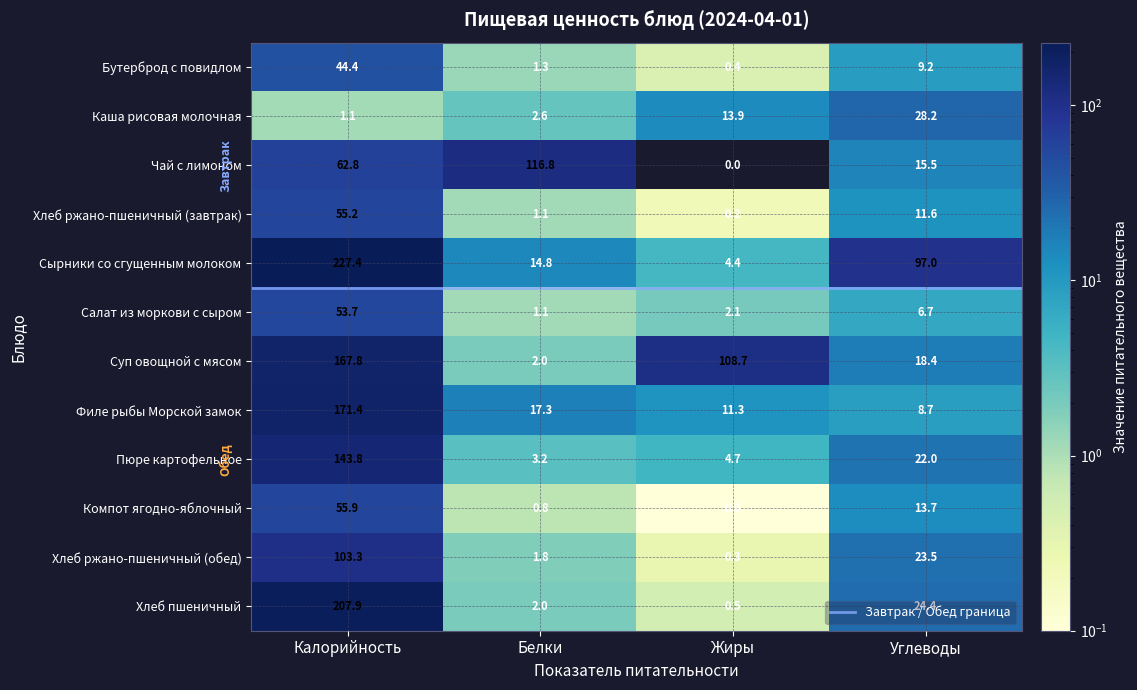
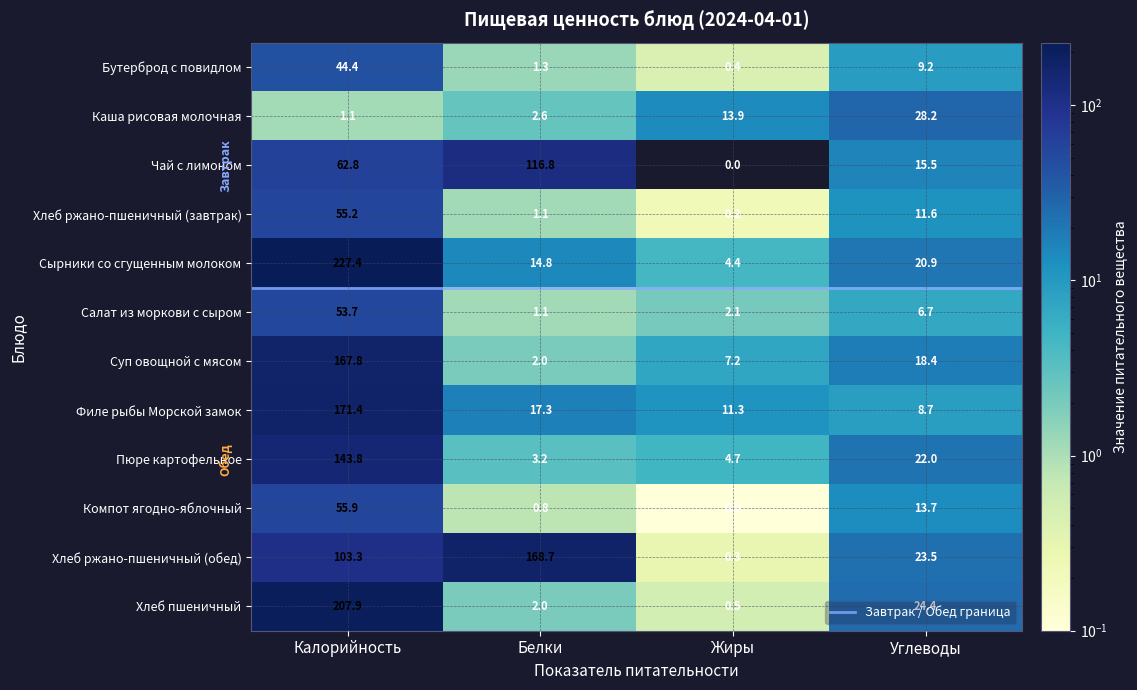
Сырники со сгущенным молоком, Углеводы: 97.0 -> 20.9
Суп овощной с мясом, Жиры: 108.7 -> 7.2
Хлеб ржано-пшеничный (обед), Белки: 1.8 -> 168.7
